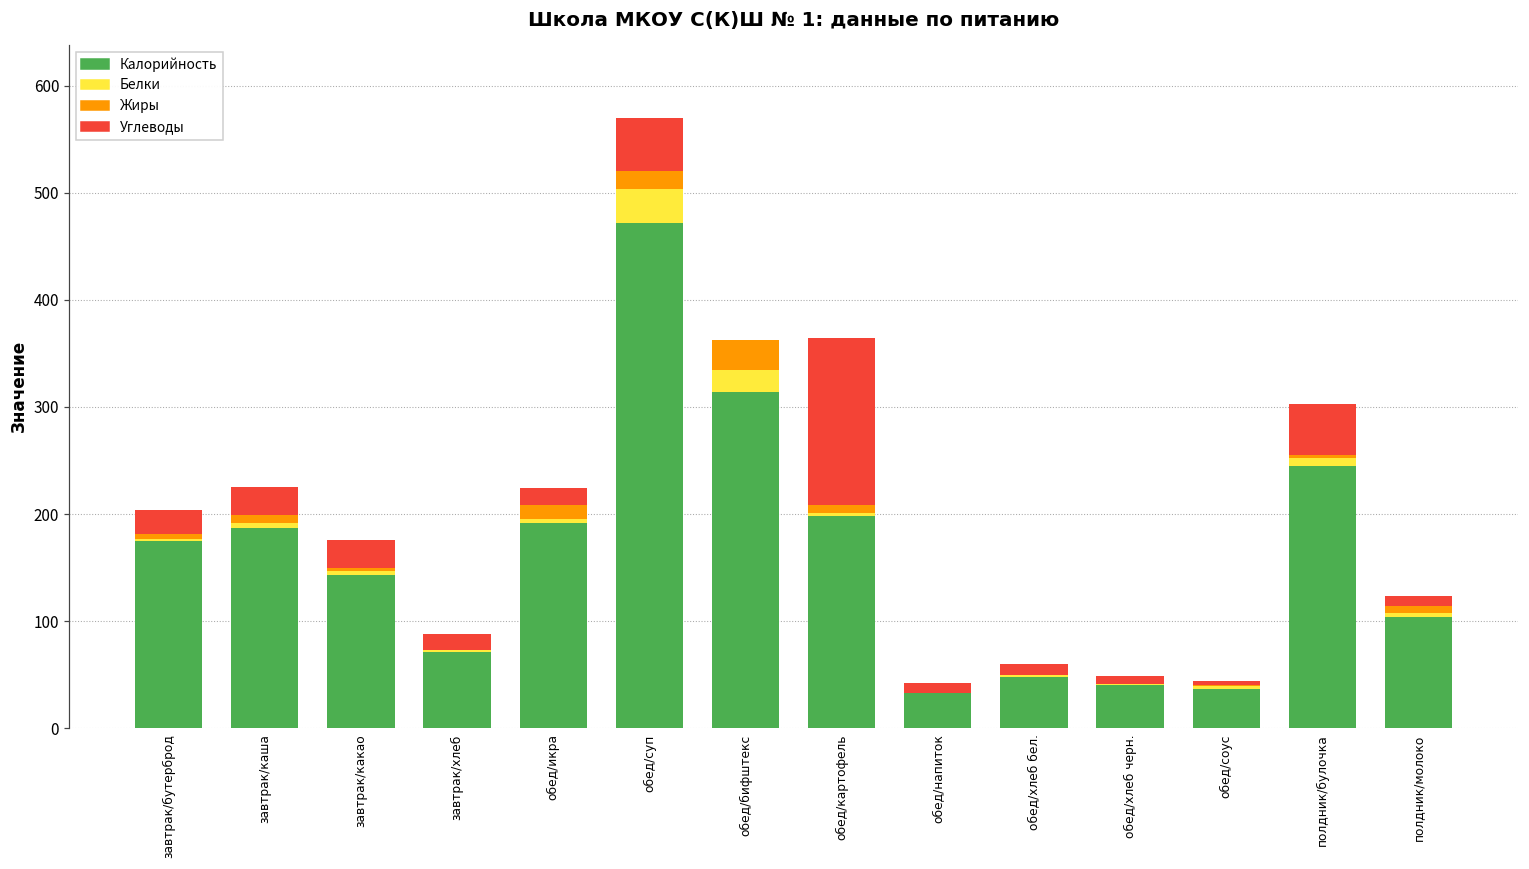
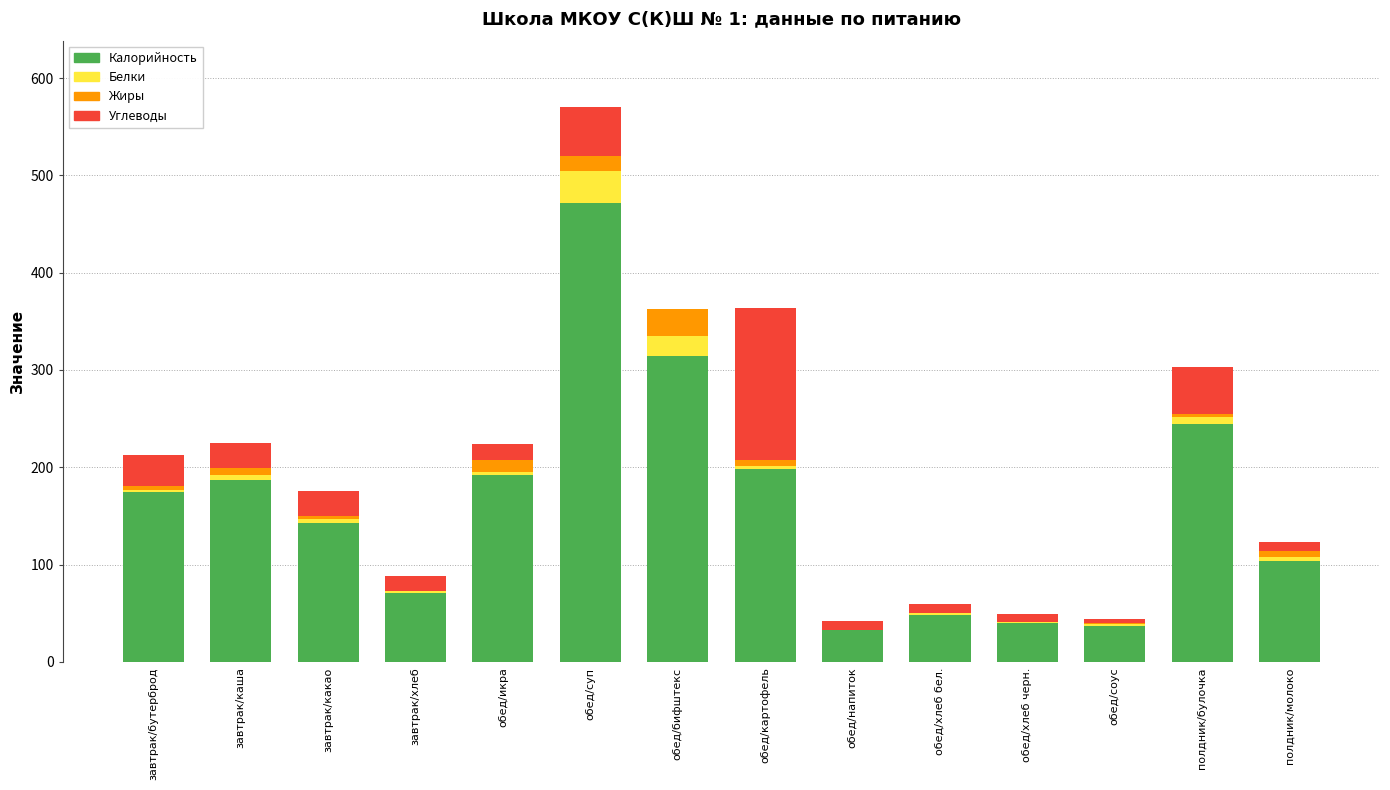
Углеводы, завтрак/бутерброд: 20 -> 30
